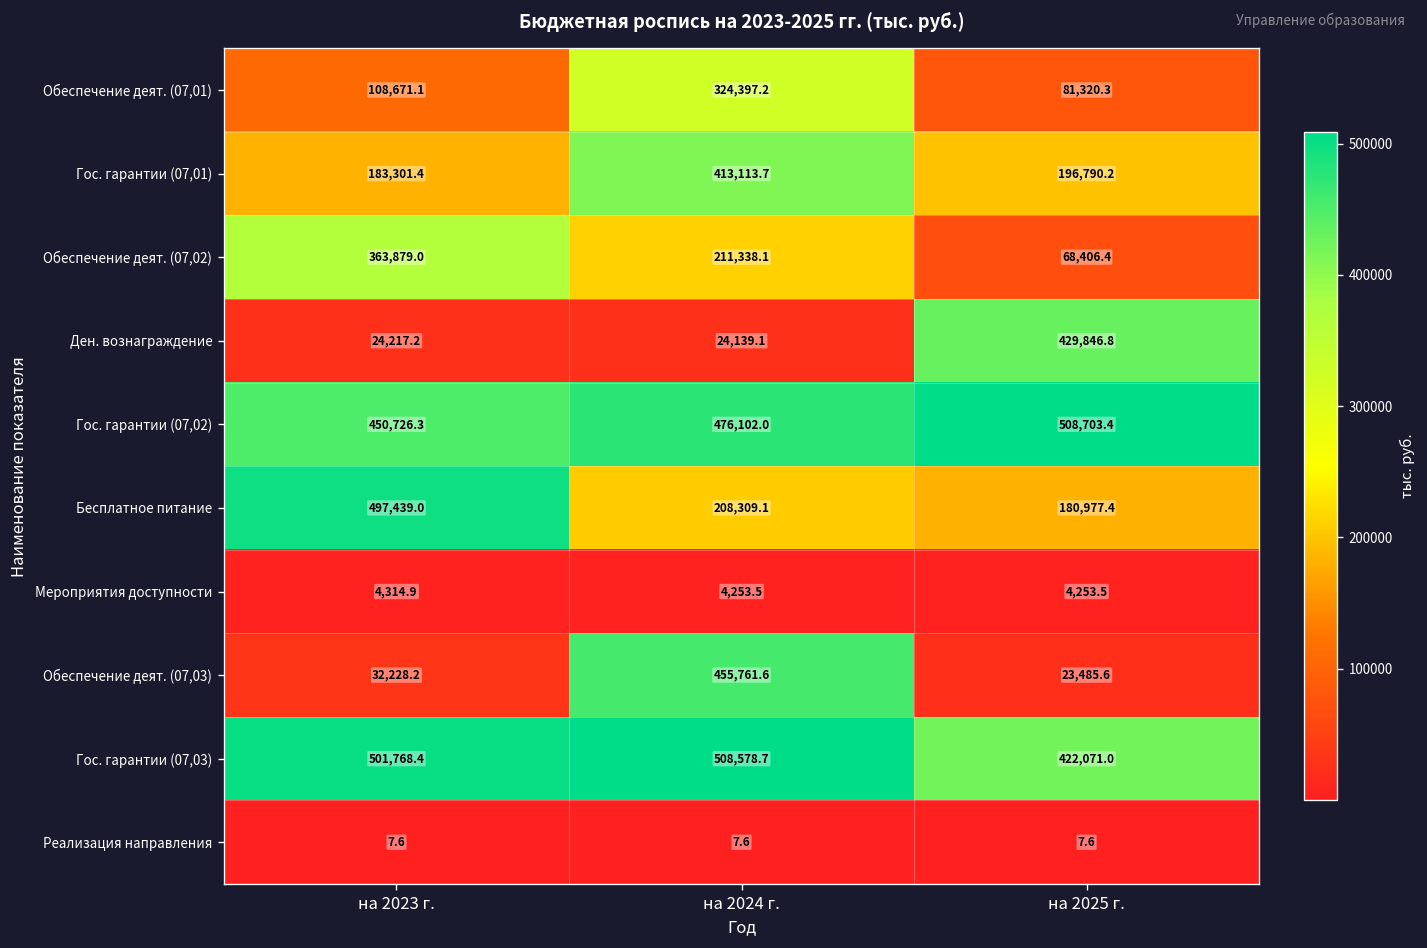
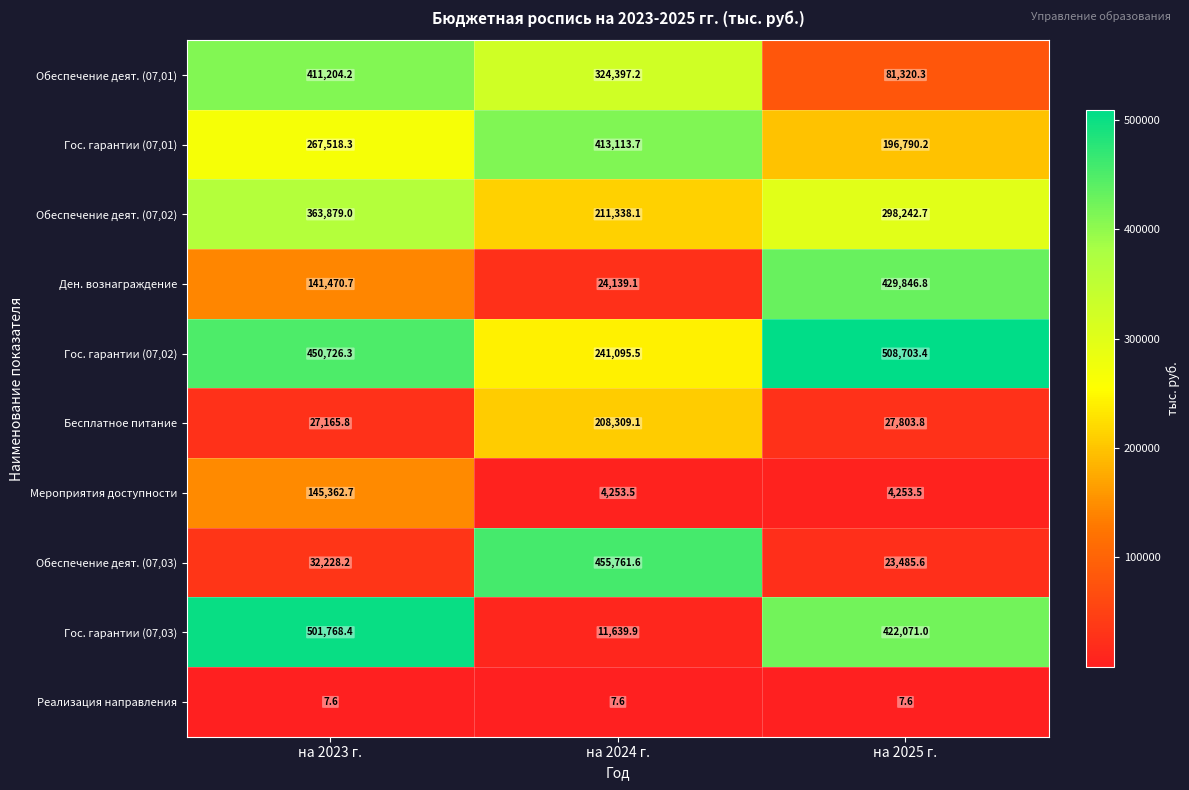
Обеспечение деят. (07,01), на 2023 г.: 108,671.1 -> 411,204.2
Гос. гарантии (07,01), на 2023 г.: 183,301.4 -> 267,518.3
Обеспечение деят. (07,02), на 2025 г.: 68,406.4 -> 298,242.7
Ден. вознаграждение, на 2023 г.: 24,217.2 -> 141,470.7
Гос. гарантии (07,02), на 2024 г.: 476,102.0 -> 241,095.5
Бесплатное питание, на 2023 г.: 497,439.0 -> 27,165.8
Бесплатное питание, на 2025 г.: 180,977.4 -> 27,803.8
Мероприятия доступности, на 2023 г.: 4,314.9 -> 145,362.7
Гос. гарантии (07,03), на 2024 г.: 508,578.7 -> 11,639.9
